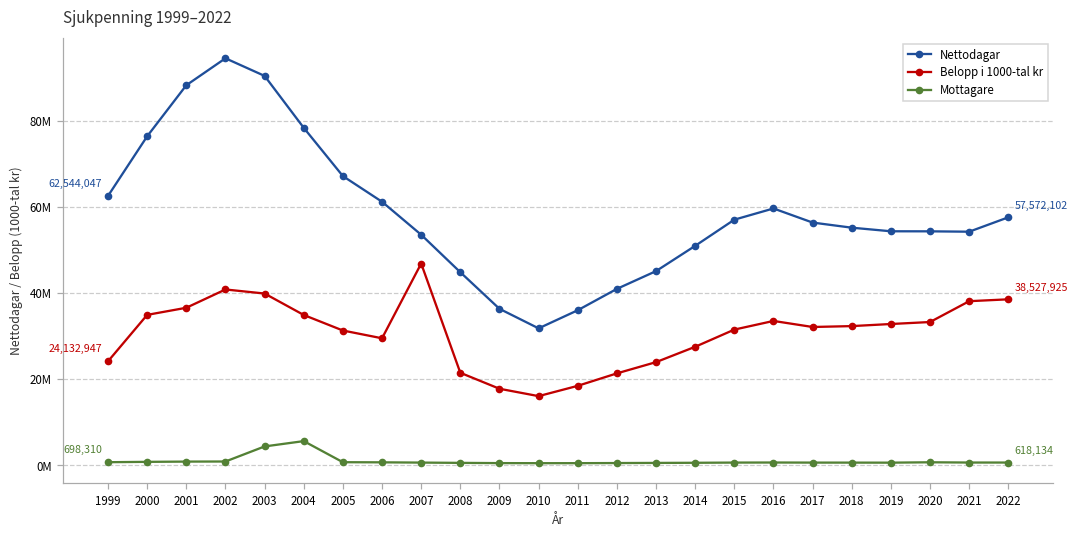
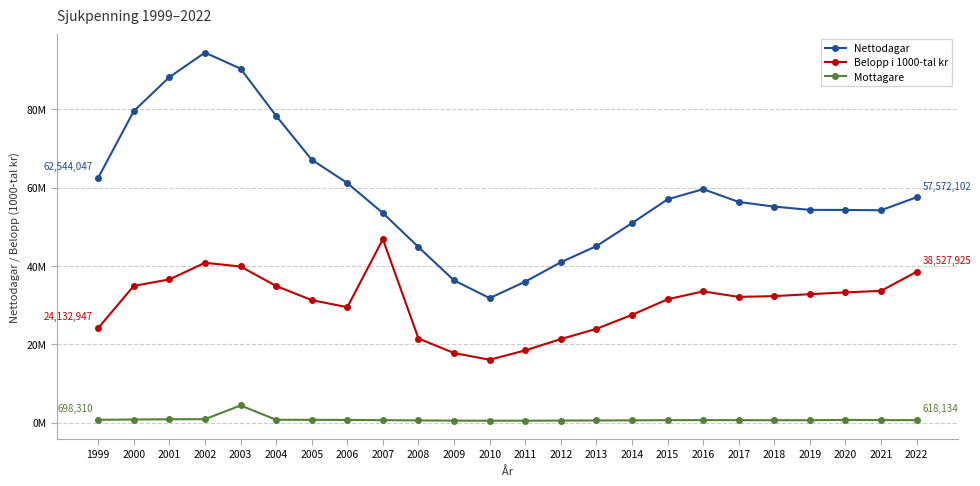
Nettodagar, 2000: 76000000 -> 80000000
Mottagare, 2004: 6000000 -> 1000000
Belopp i 1000-tal kr, 2021: 38000000 -> 34000000
